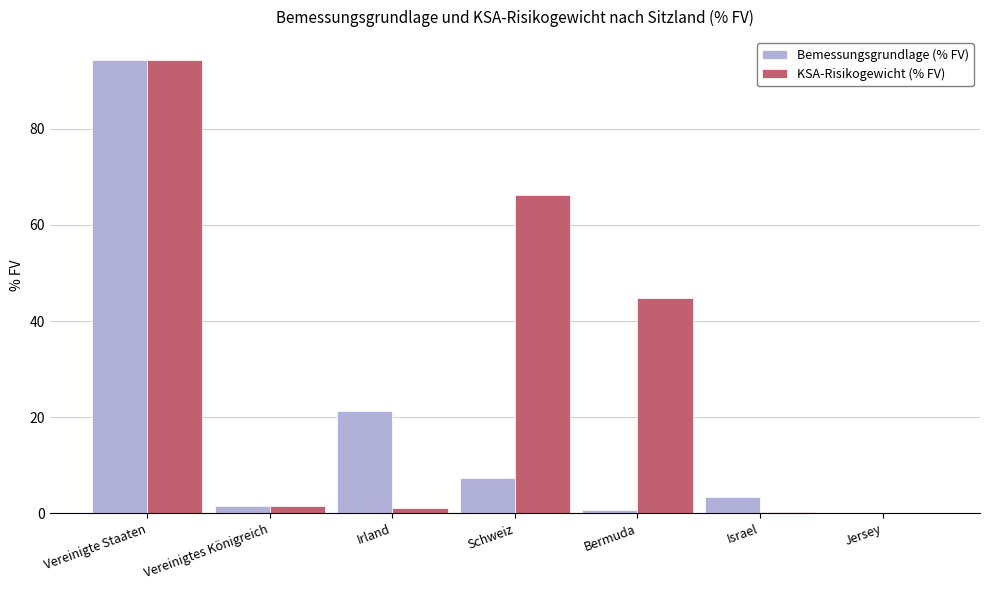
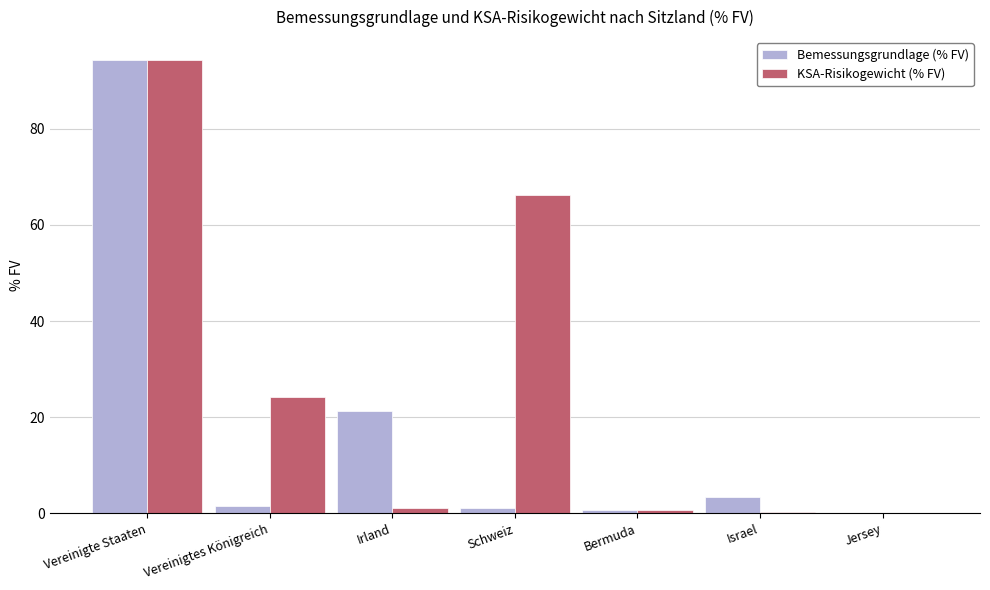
KSA-Risikogewicht (% FV), Vereinigtes Königreich: 2 -> 24
Bemessungsgrundlage (% FV), Schweiz: 7 -> 1
KSA-Risikogewicht (% FV), Bermuda: 45 -> 1
